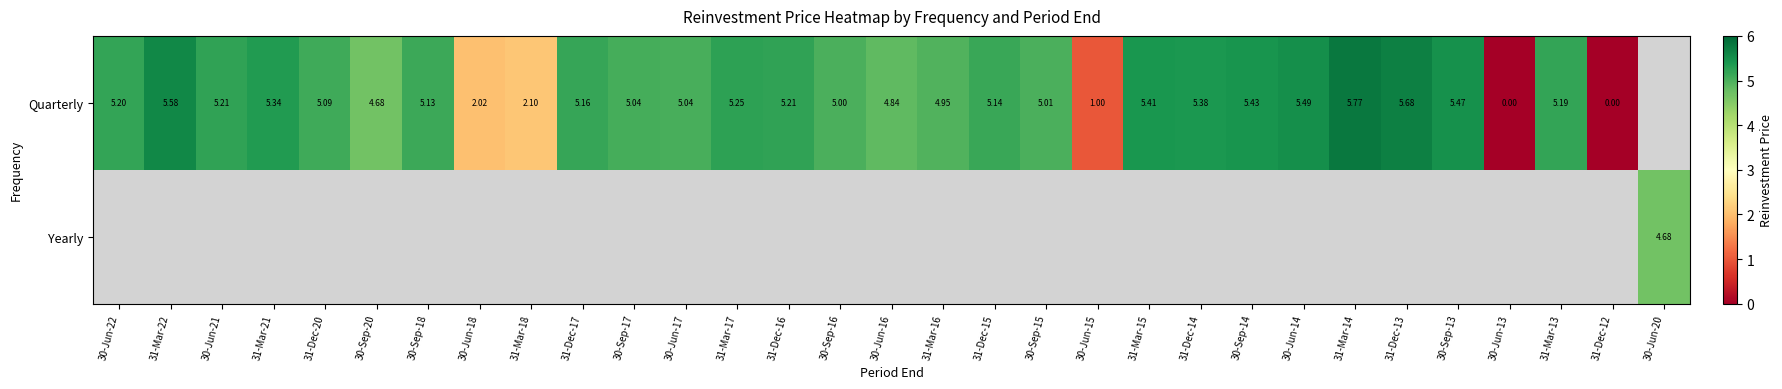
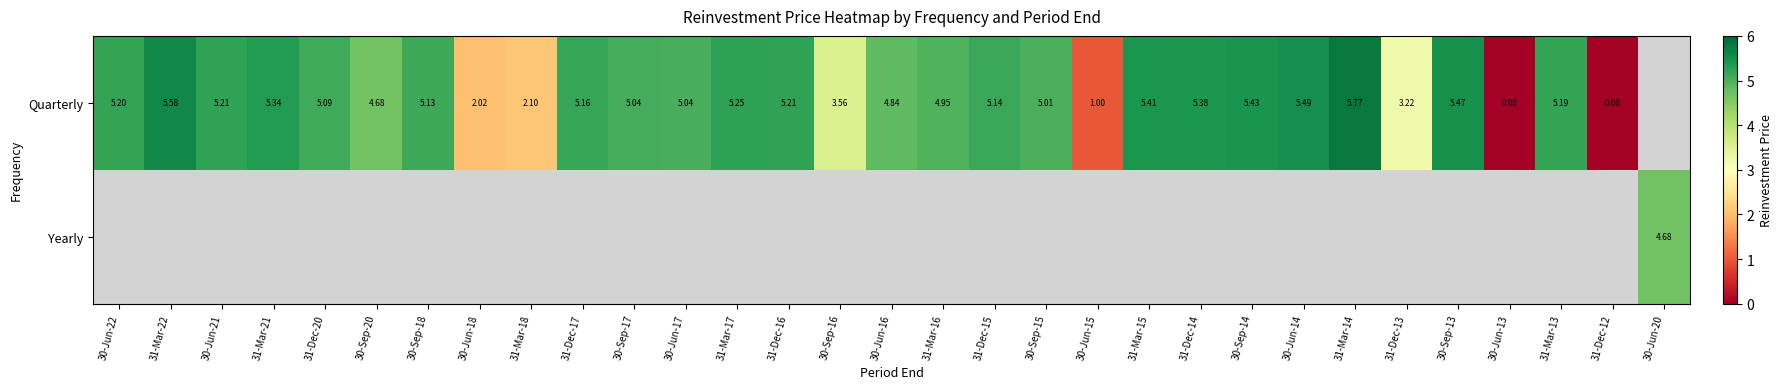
Quarterly, 30-Sep-16: 5.00 -> 3.56
Quarterly, 31-Dec-13: 5.68 -> 3.22
